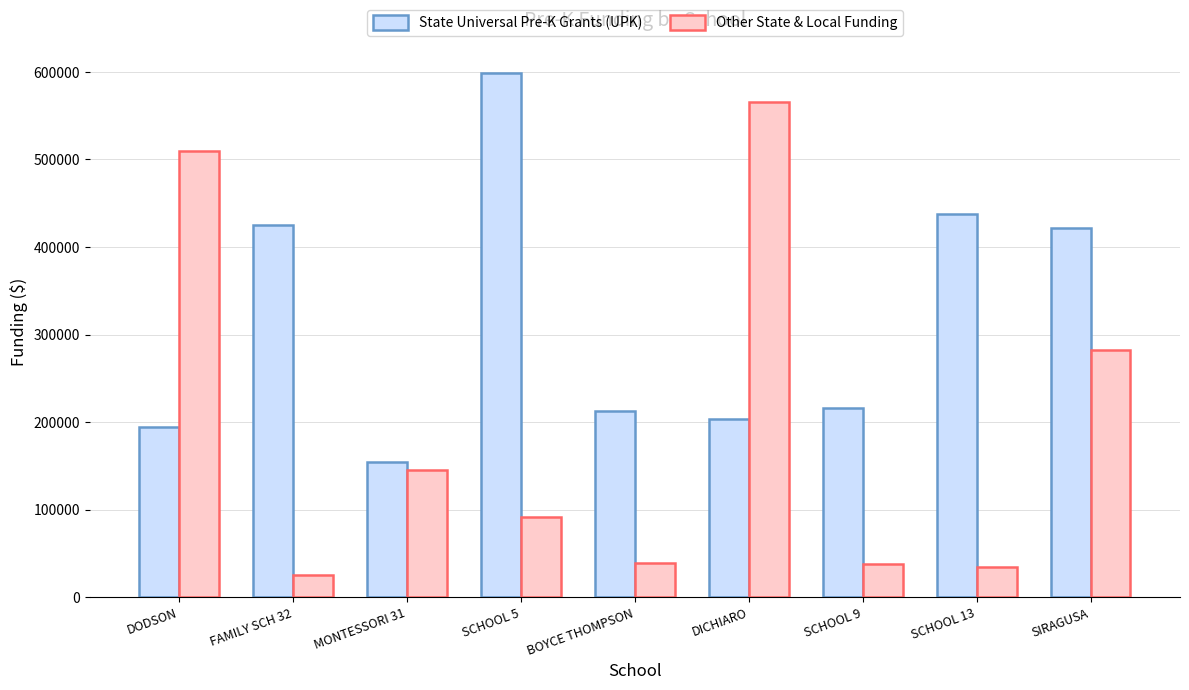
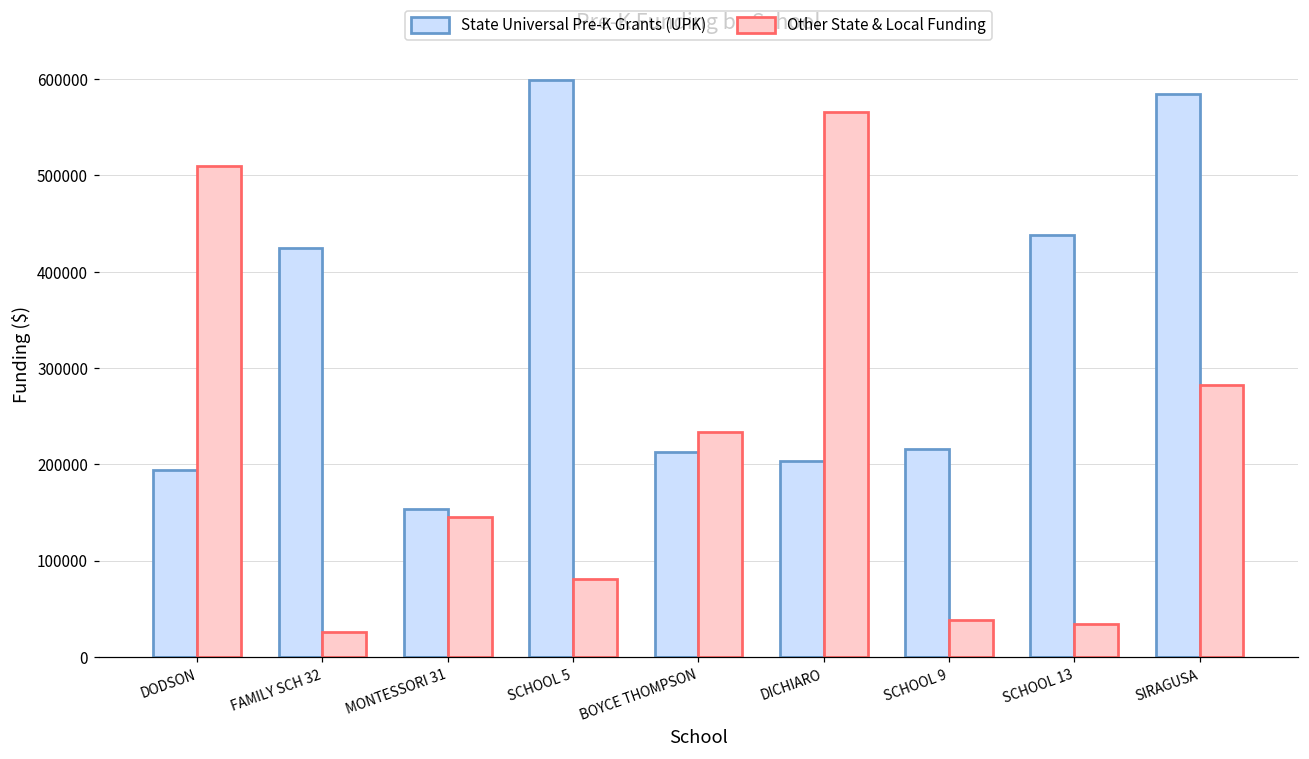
Other State & Local Funding, SCHOOL 5: 90000 -> 80000
Other State & Local Funding, BOYCE THOMPSON: 40000 -> 230000
State Universal Pre-K Grants (UPK), SIRAGUSA: 420000 -> 580000
